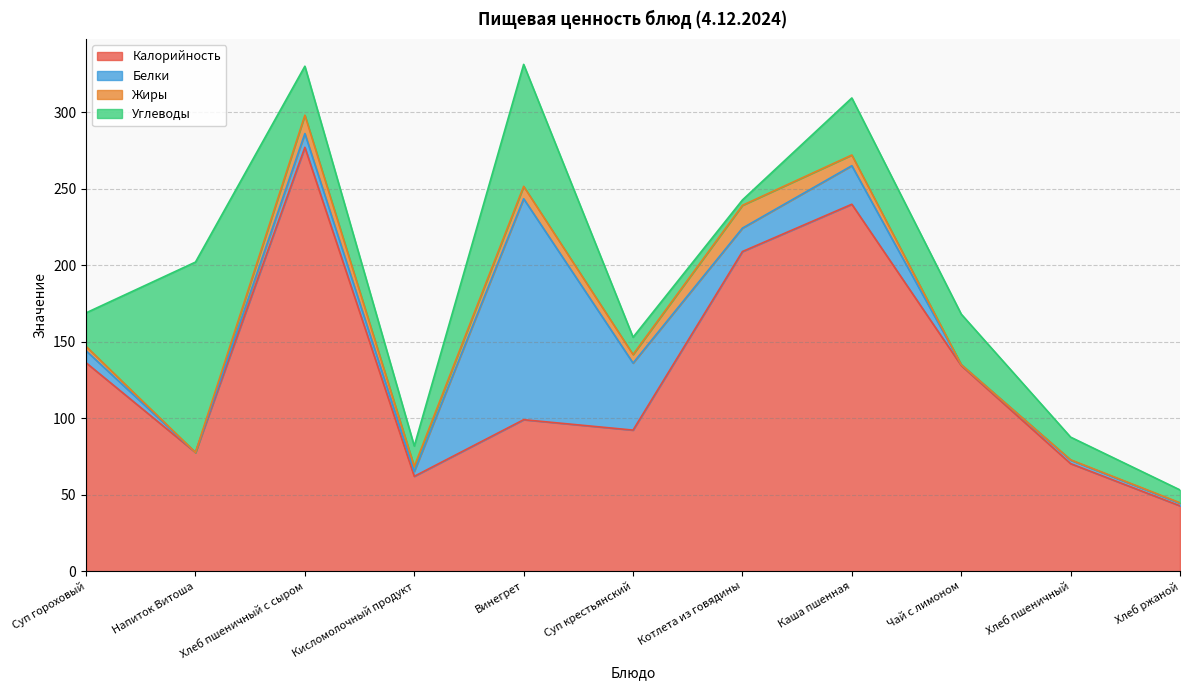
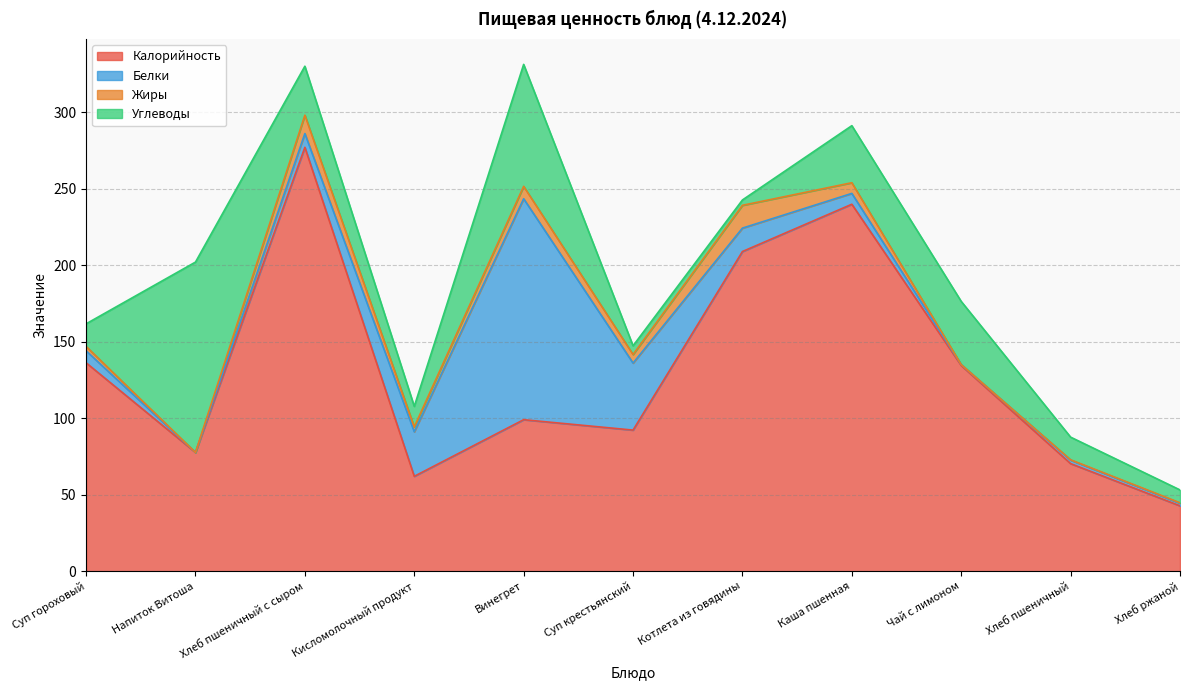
Углеводы, Суп гороховый: 22 -> 15
Белки, Кисломолочный продукт: 3 -> 29
Углеводы, Суп крестьянский: 11 -> 6
Белки, Каша пшенная: 25 -> 7
Углеводы, Чай с лимоном: 33 -> 41
